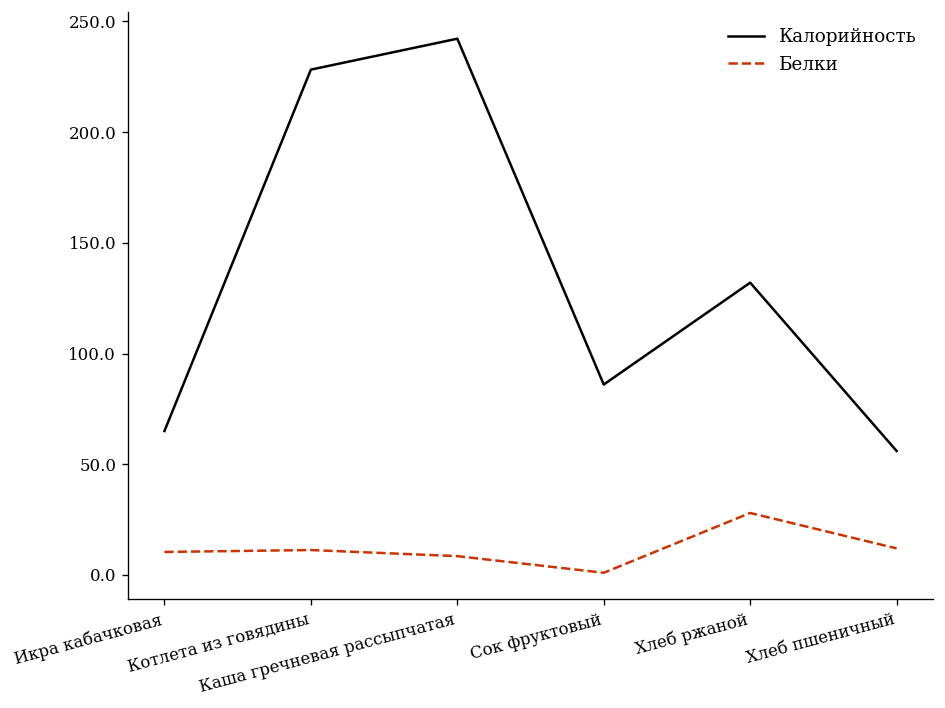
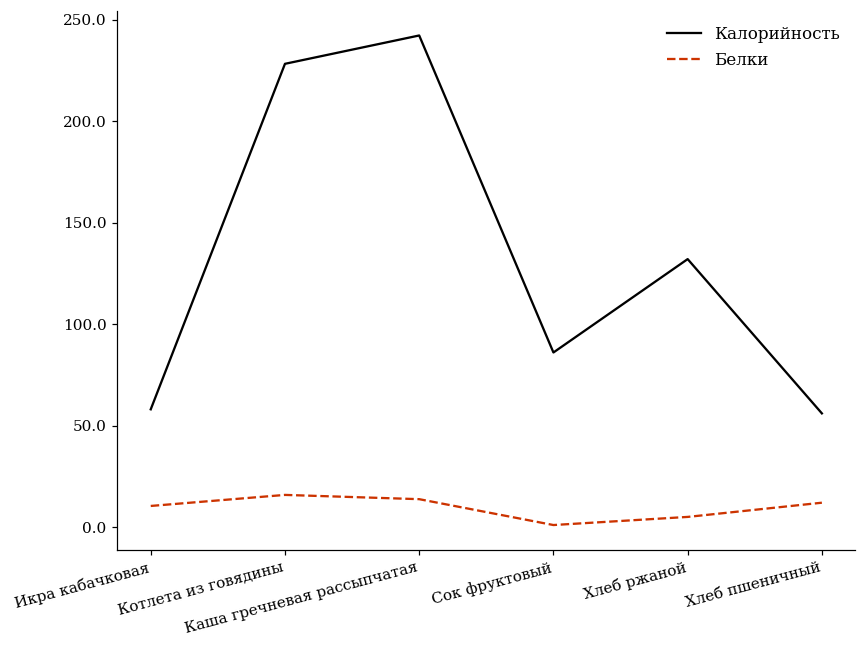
Калорийность, Икра кабачковая: 65 -> 58
Белки, Котлета из говядины: 11 -> 16
Белки, Каша гречневая рассыпчатая: 9 -> 14
Белки, Хлеб ржаной: 28 -> 5
